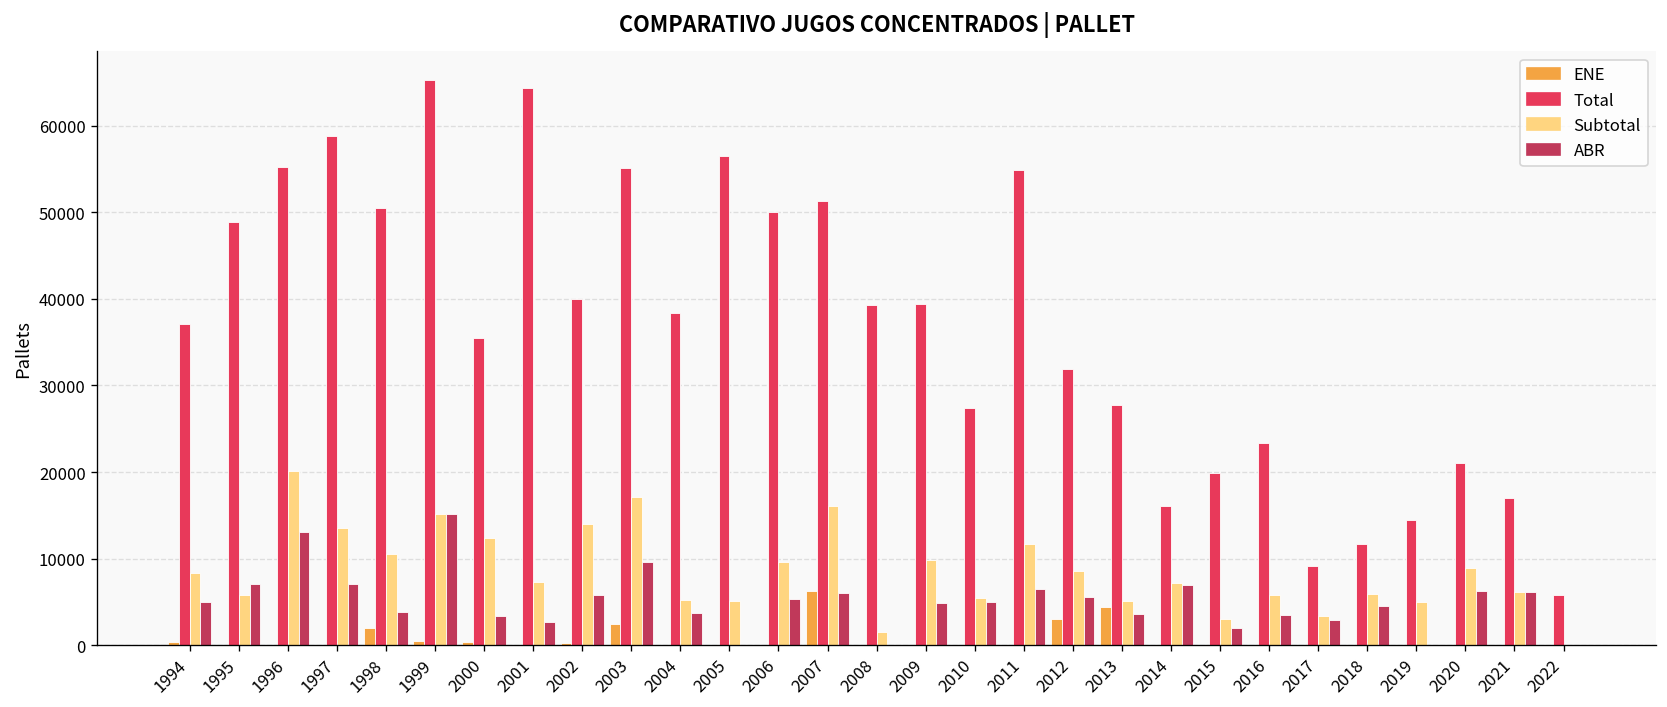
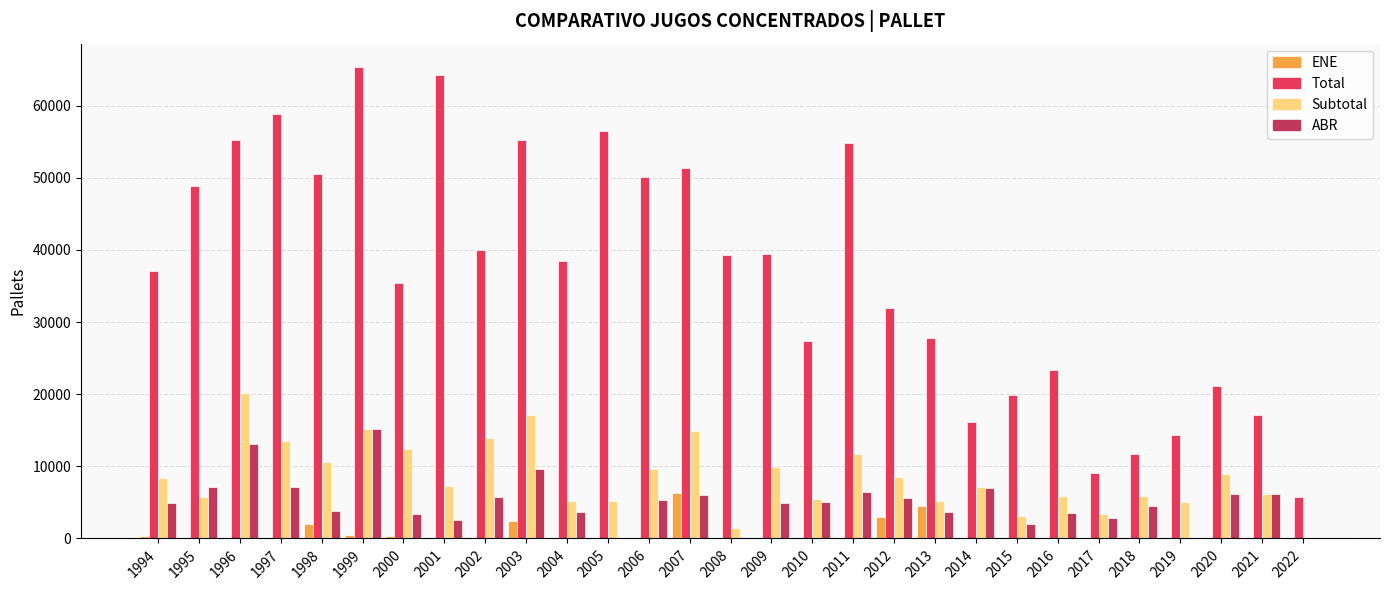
Subtotal, 2007: 16000 -> 15000
